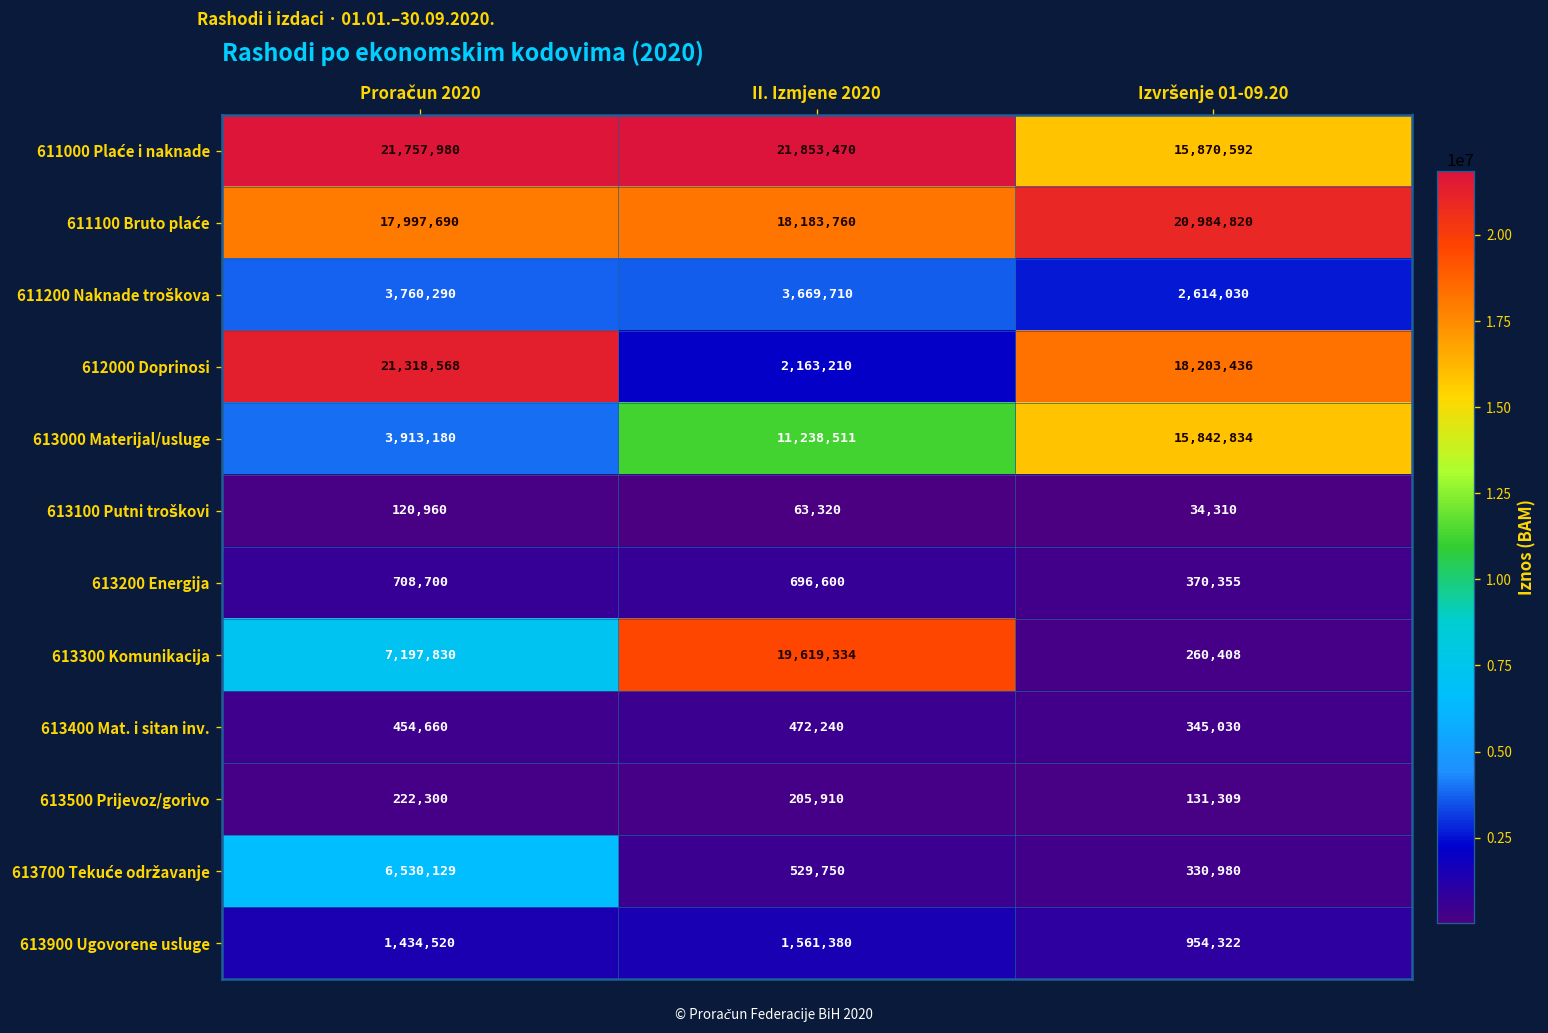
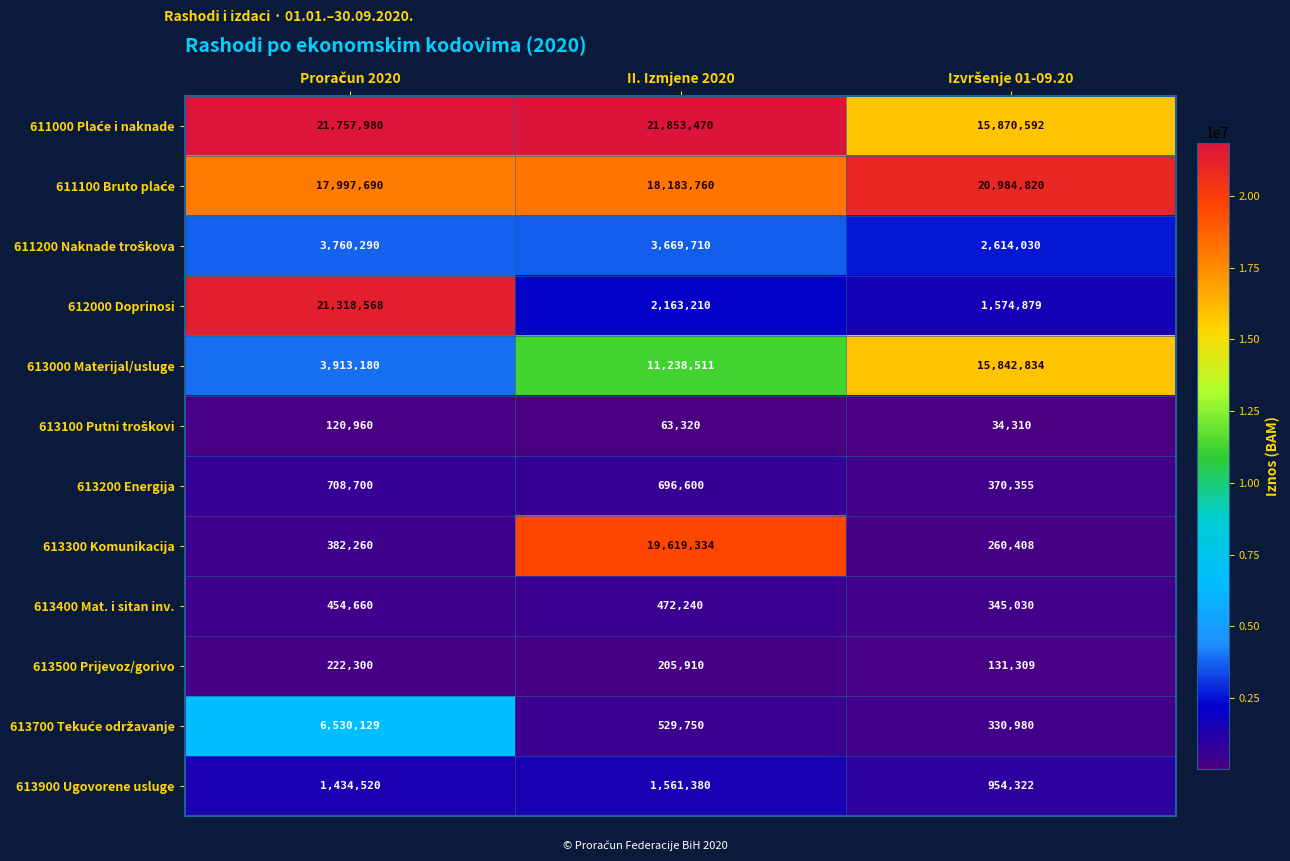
612000 Doprinosi, Izvršenje 01-09.20: 18,203,436 -> 1,574,879
613300 Komunikacija, Proračun 2020: 7,197,830 -> 382,260
